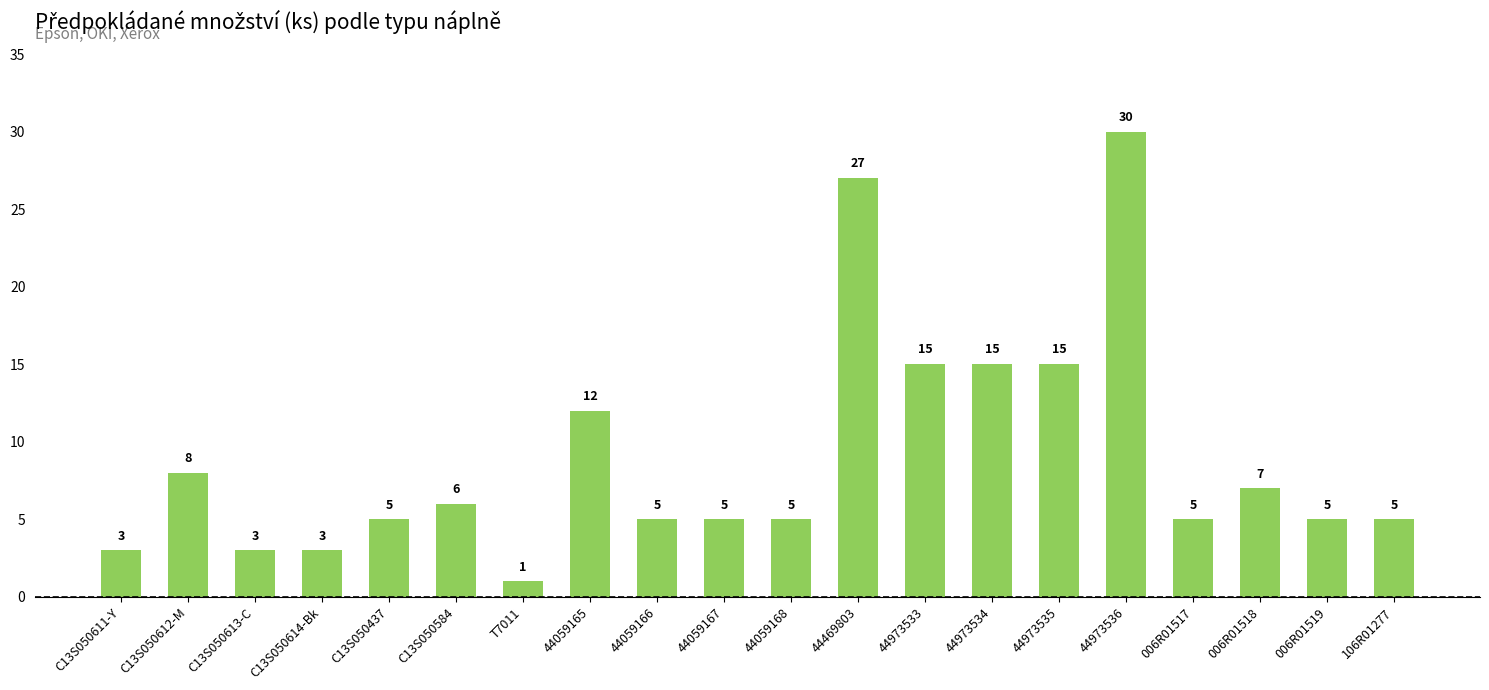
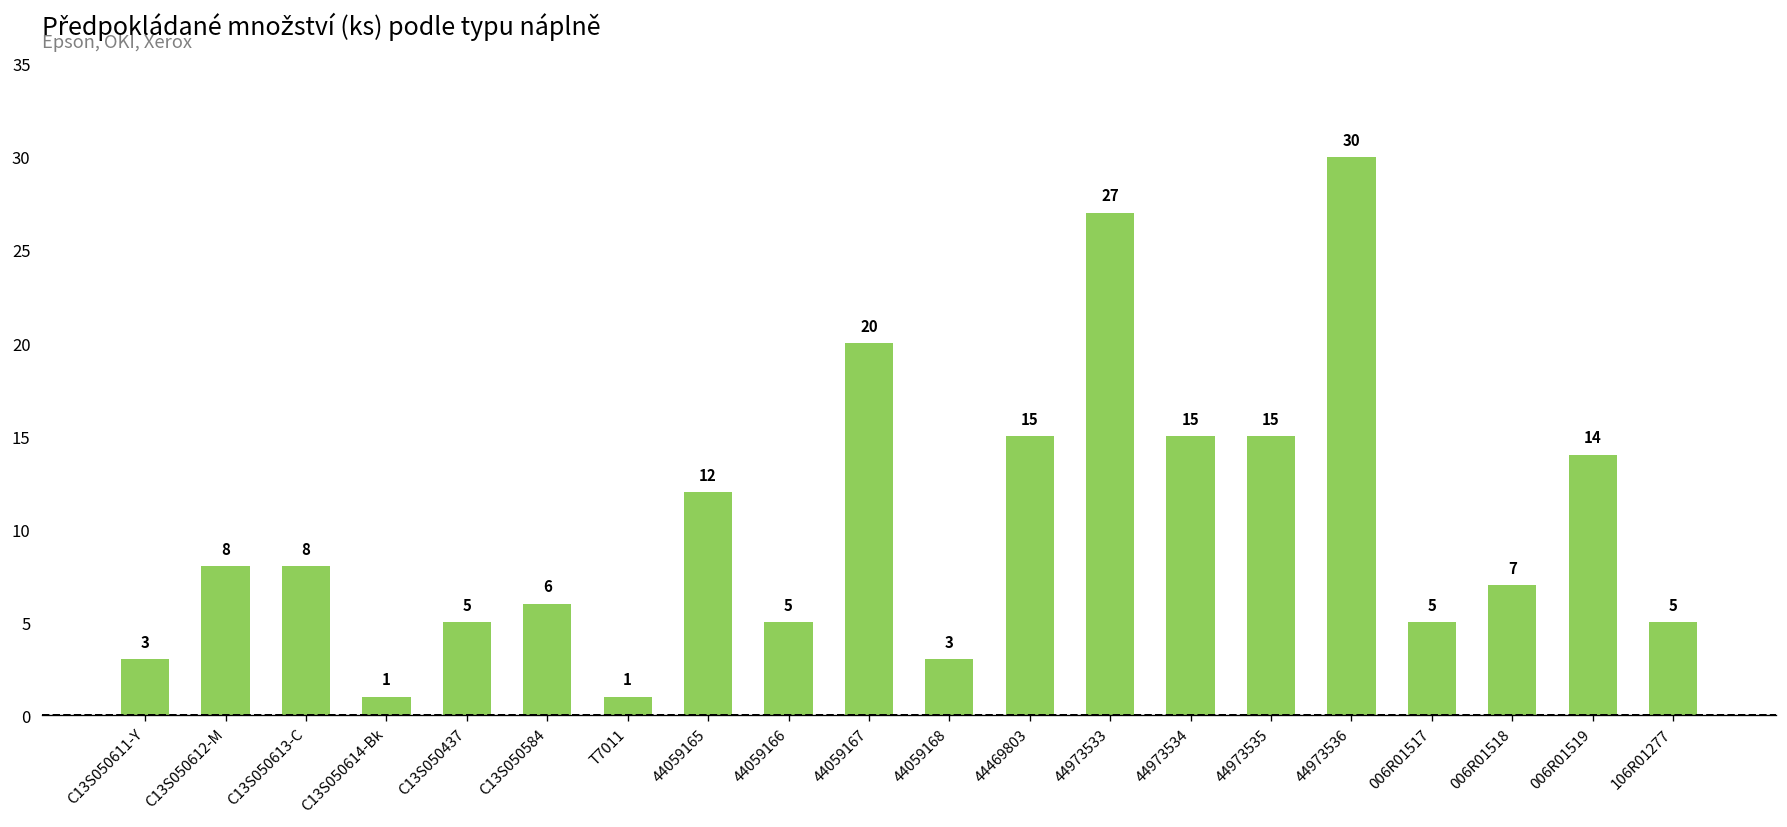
C13S050613-C: 3 -> 8
C13S050614-Bk: 3 -> 1
44059167: 5 -> 20
44059168: 5 -> 3
44469803: 27 -> 15
44973533: 15 -> 27
006R01519: 5 -> 14
